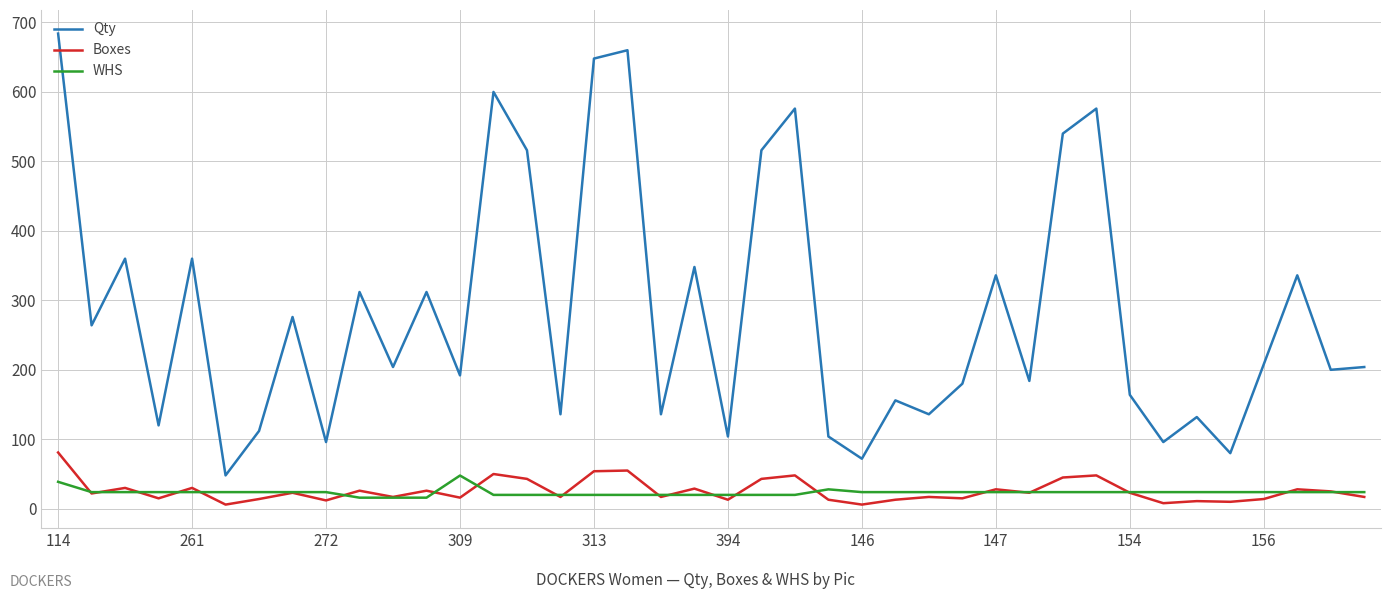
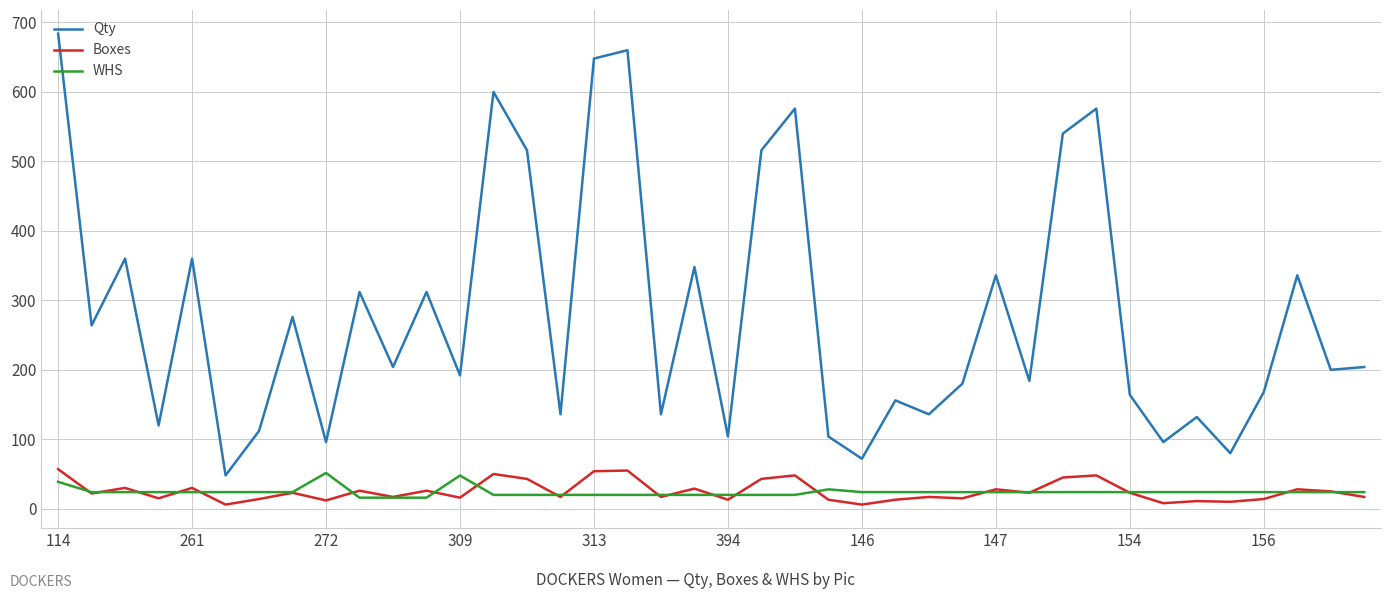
Boxes, 114: 80 -> 60
WHS, 272: 20 -> 50
Qty, 156: 210 -> 170
